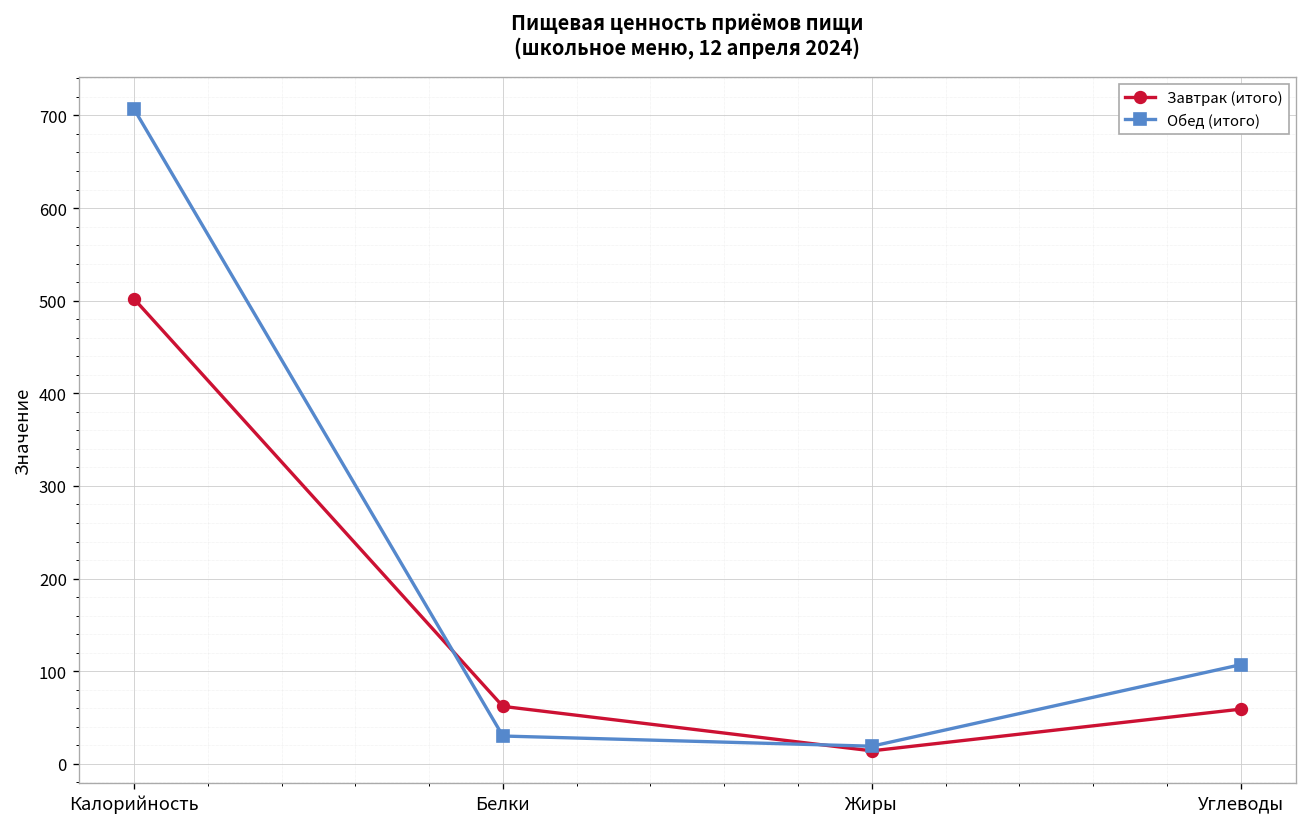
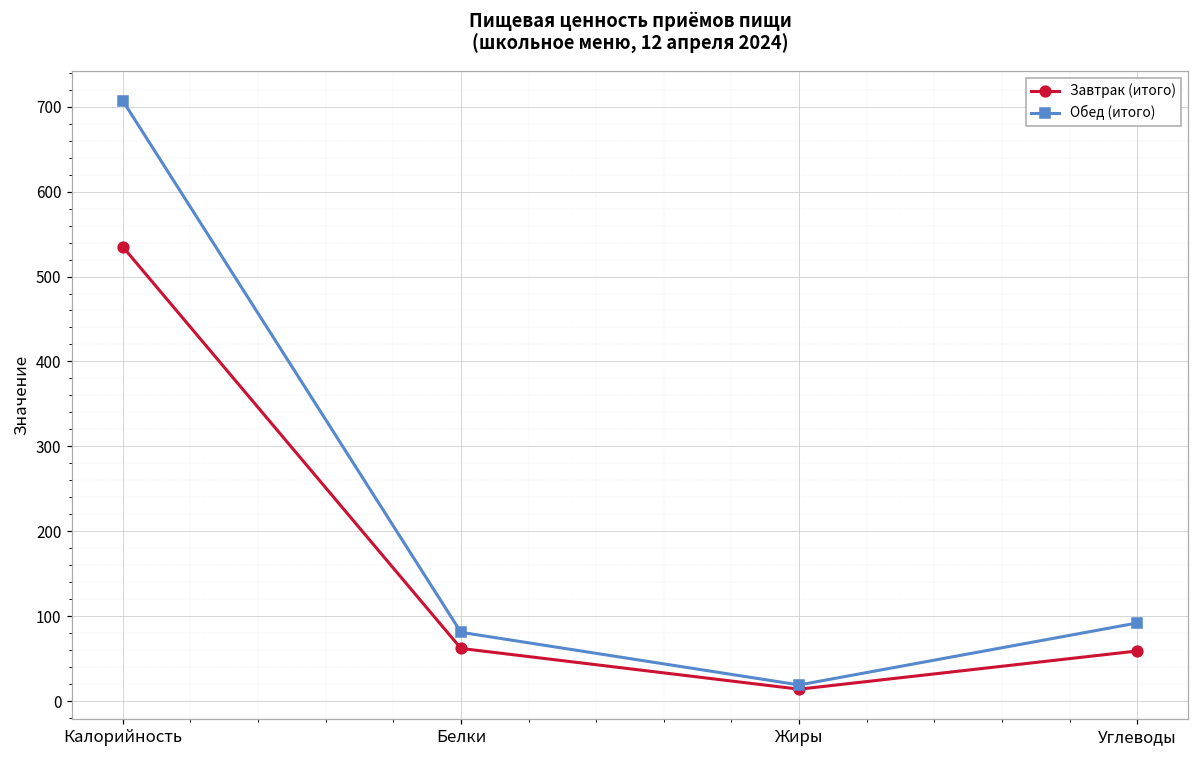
Завтрак (итого), Калорийность: 500 -> 540
Обед (итого), Белки: 30 -> 80
Обед (итого), Углеводы: 110 -> 90
